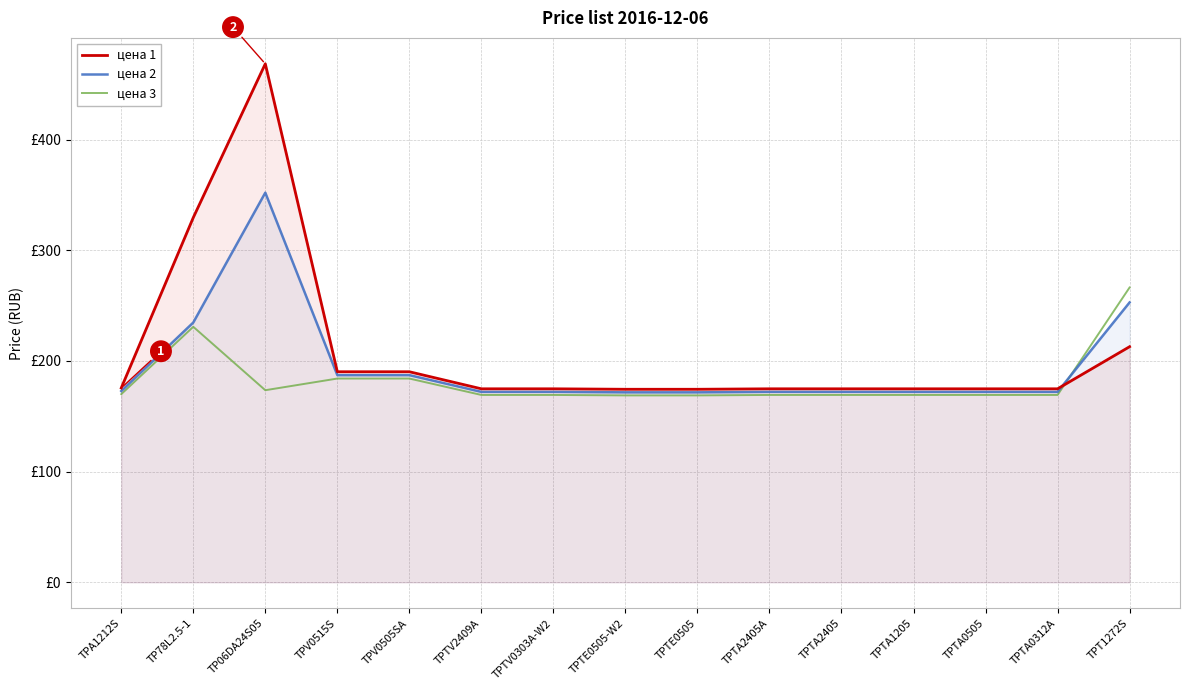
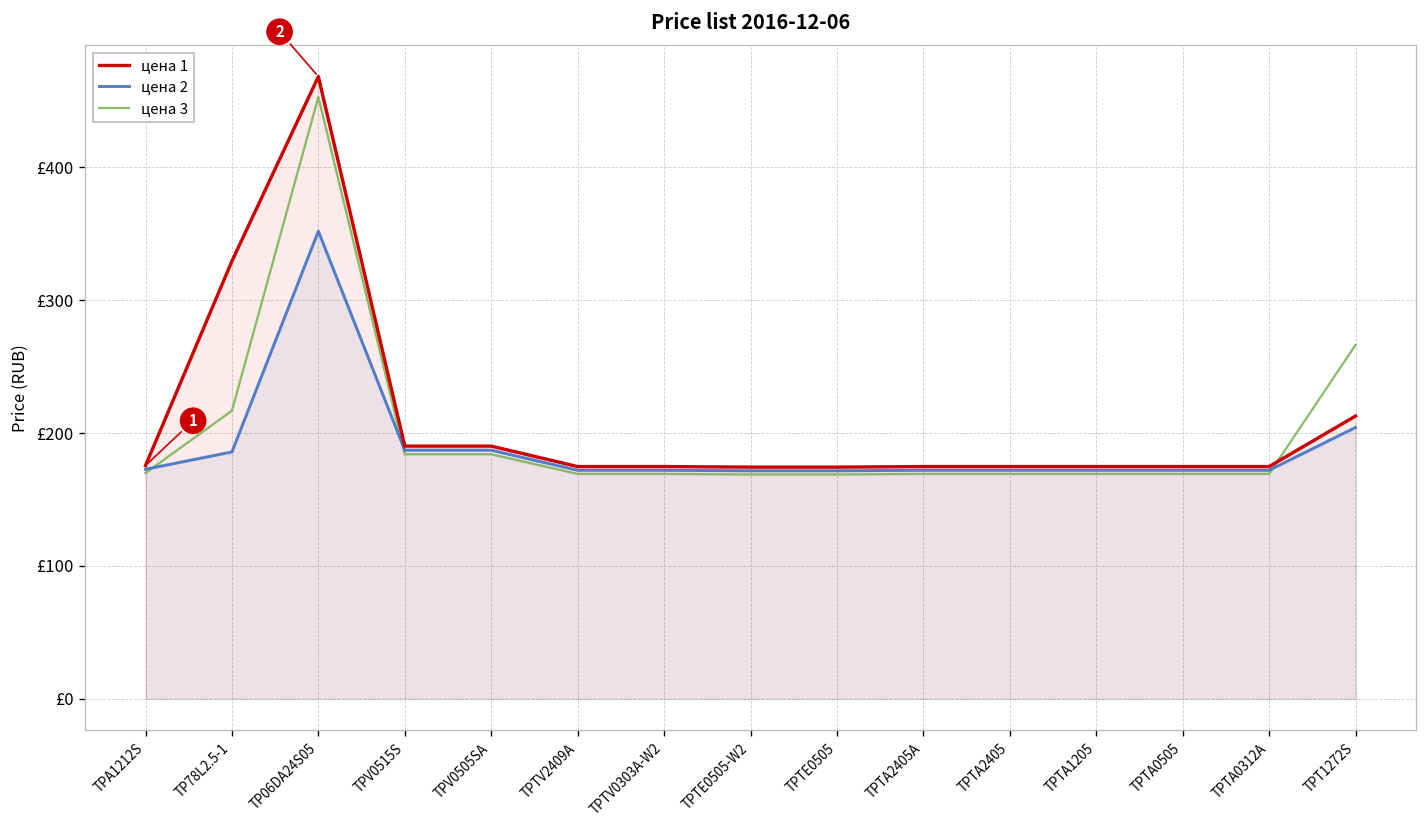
цена 2, TP78L2.5-1: £235 -> £186
цена 3, TP78L2.5-1: £231 -> £217
цена 3, TP06DA24S05: £174 -> £453
цена 2, TPT1272S: £253 -> £204
